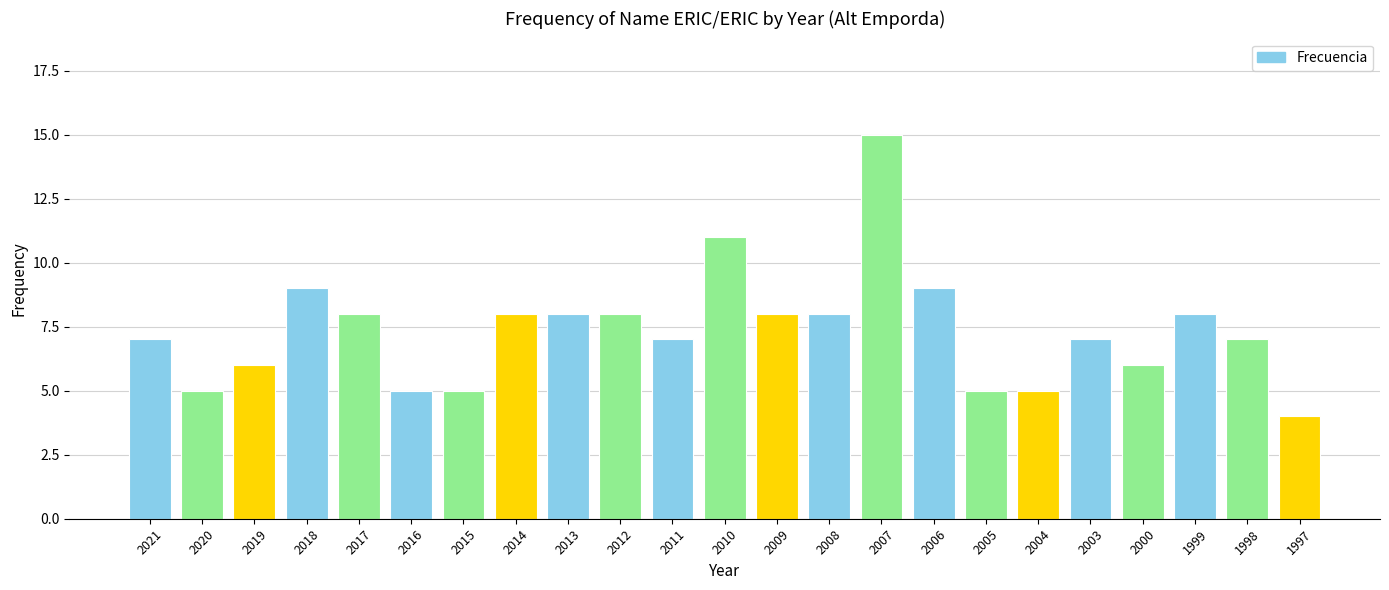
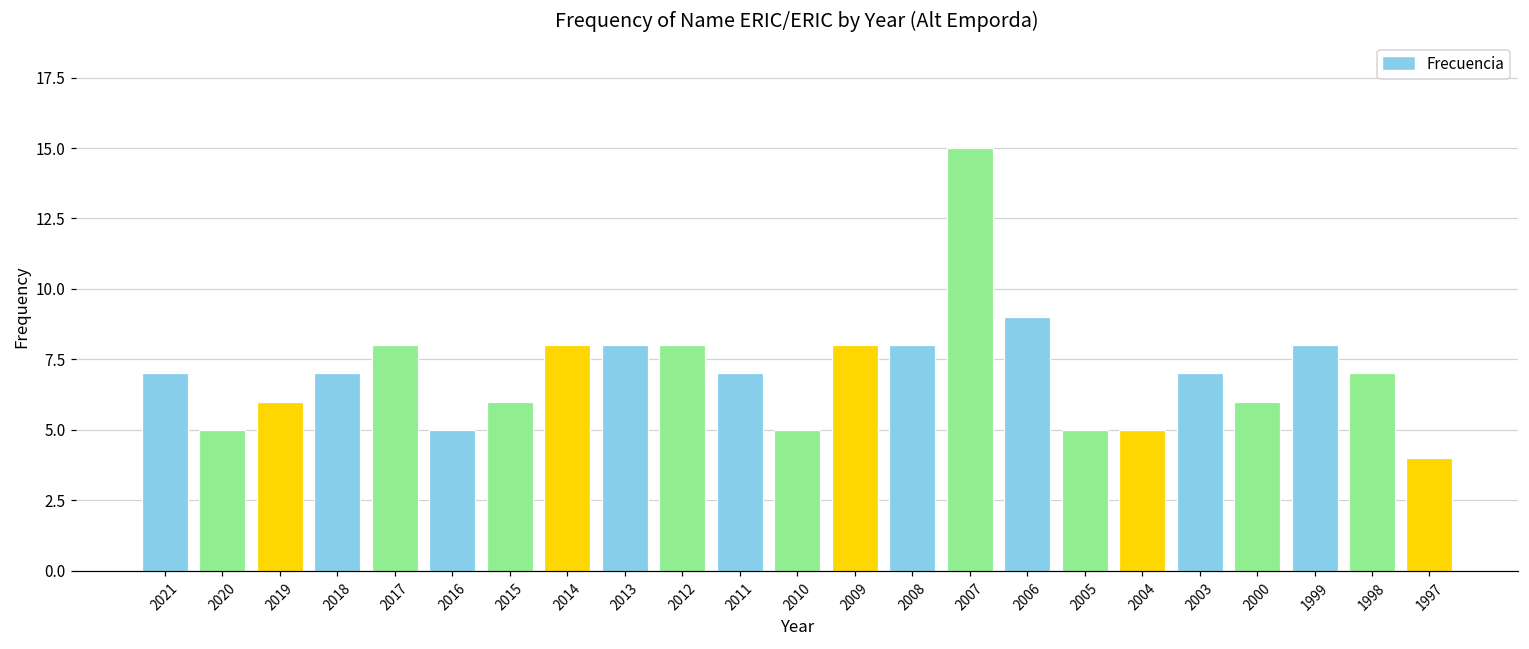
2018: 9 -> 7
2015: 5 -> 6
2010: 11 -> 5
